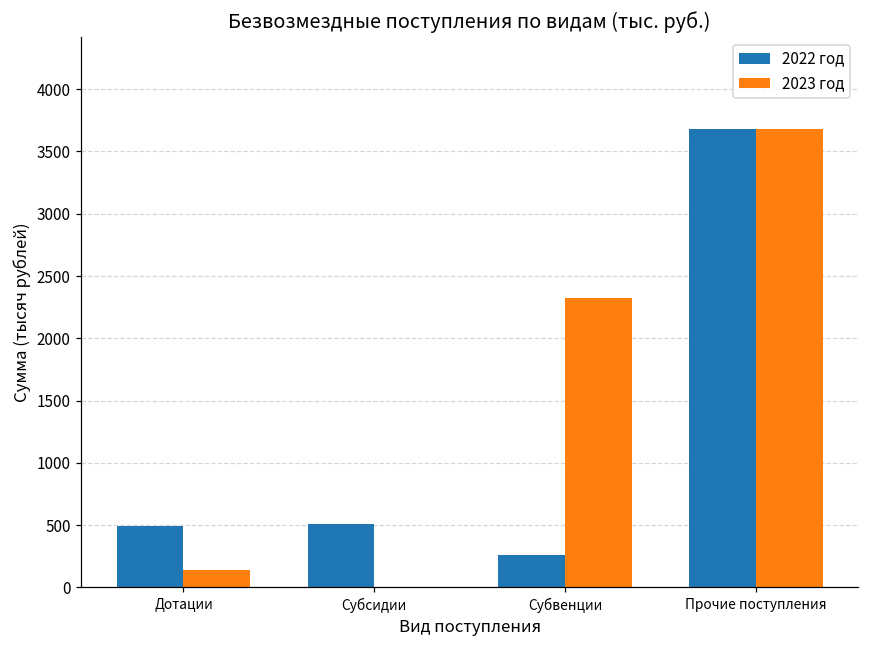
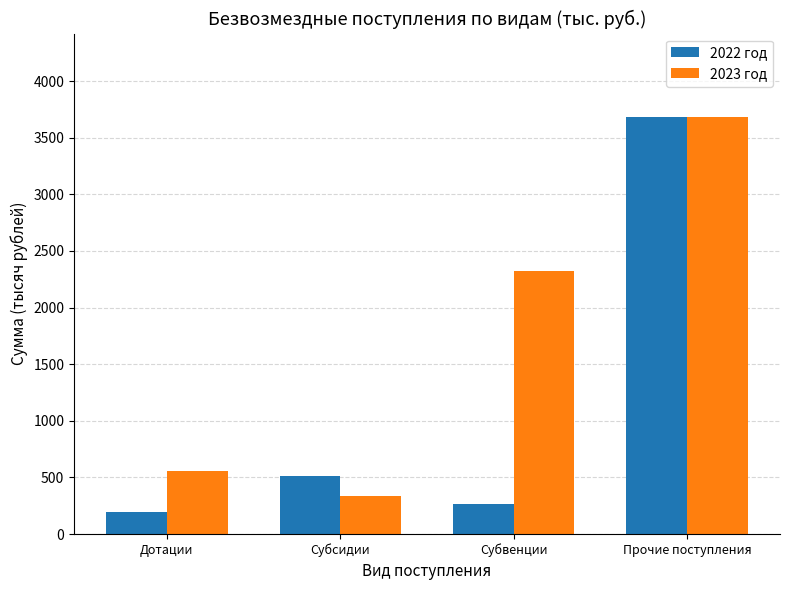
2022 год, Дотации: 490 -> 190
2023 год, Дотации: 140 -> 550
2023 год, Субсидии: 0 -> 330
